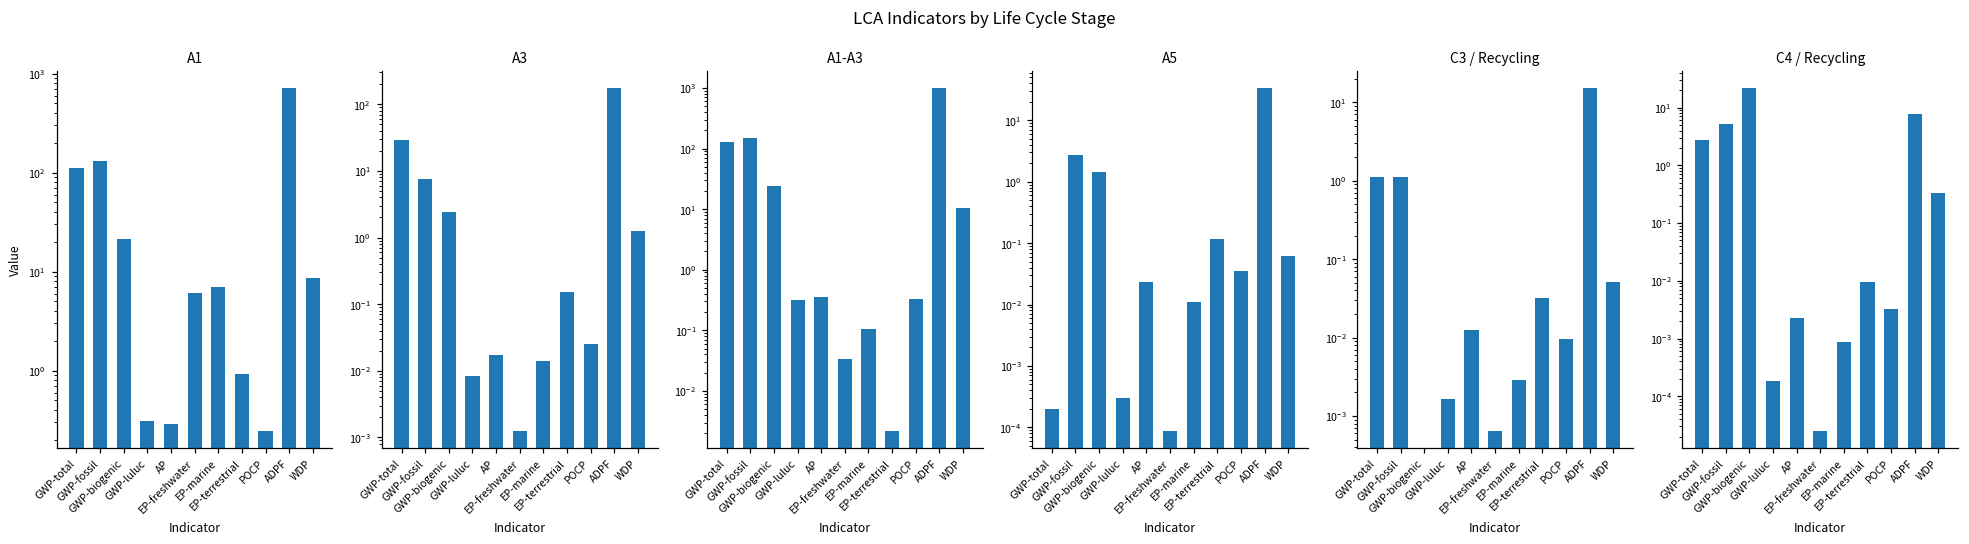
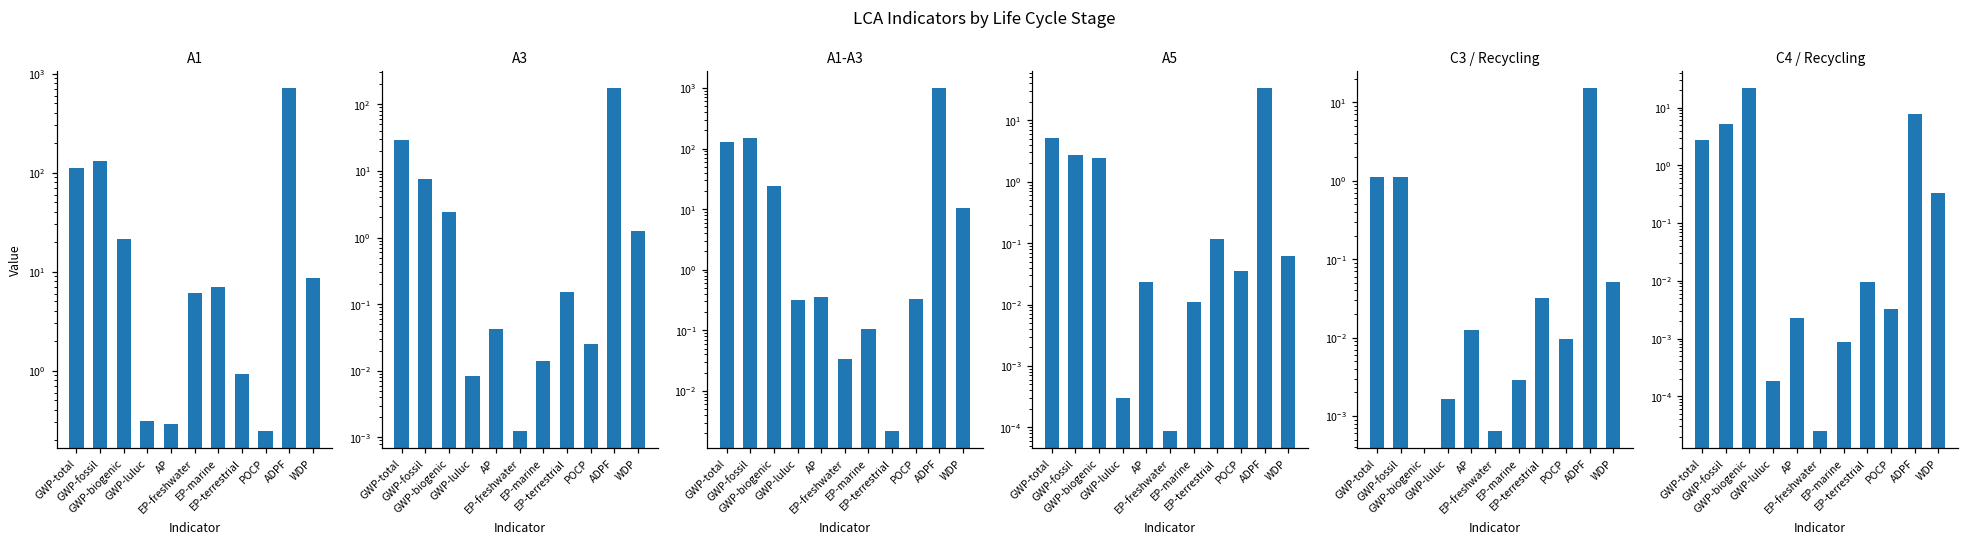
A3, AP: 0.017 -> 0.04
A5, GWP-total: 0.00020 -> 5
A5, GWP-biogenic: 1.4 -> 2.4
